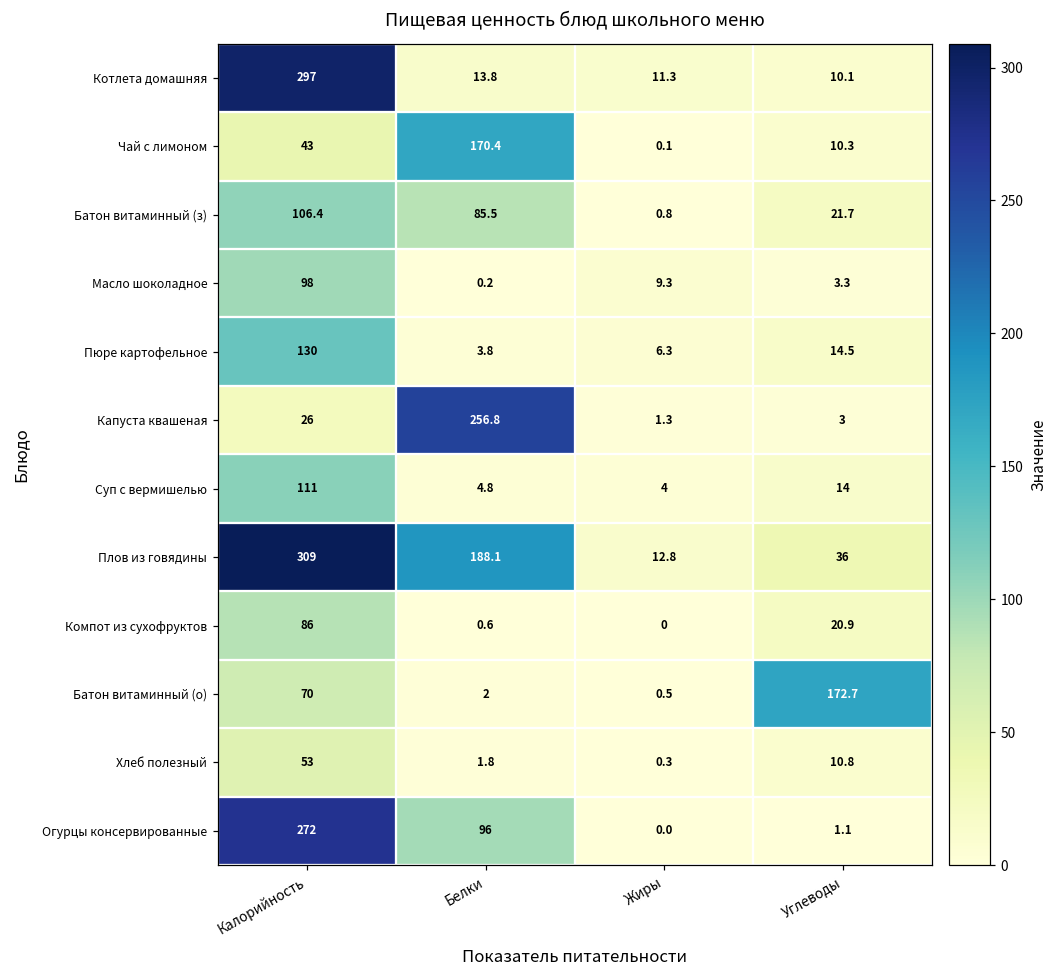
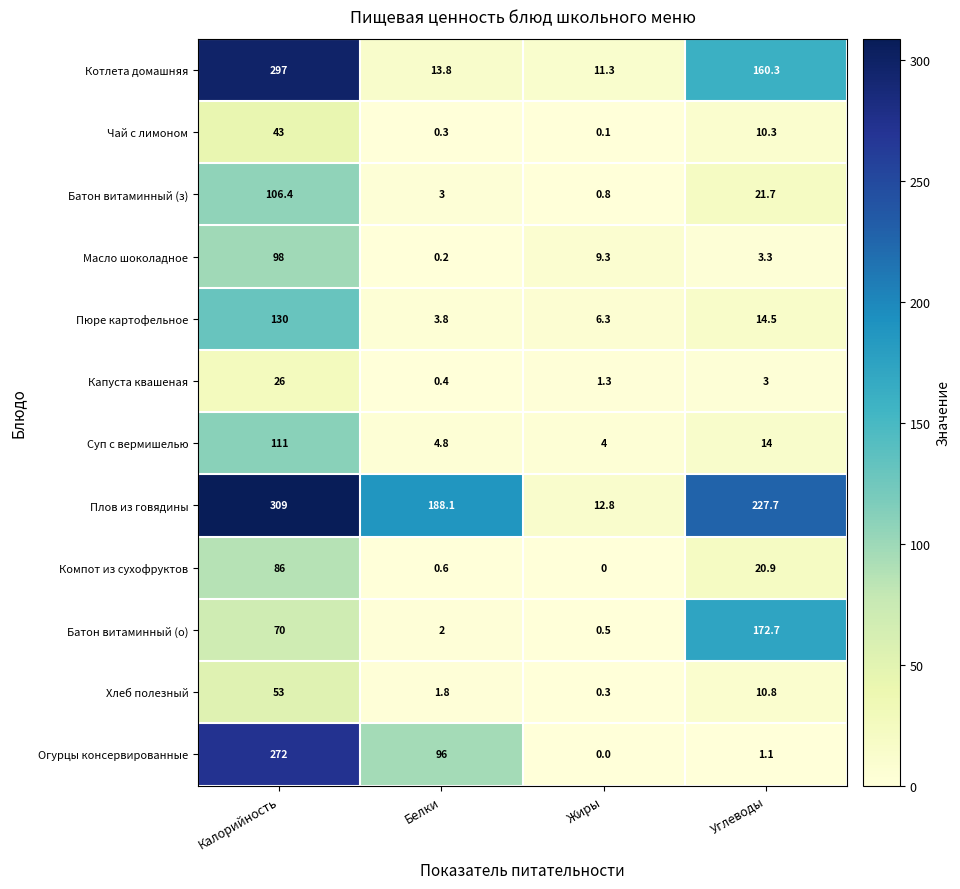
Котлета домашняя, Углеводы: 10.1 -> 160.3
Чай с лимоном, Белки: 170.4 -> 0.3
Батон витаминный (з), Белки: 85.5 -> 3
Капуста квашеная, Белки: 256.8 -> 0.4
Плов из говядины, Углеводы: 36 -> 227.7
